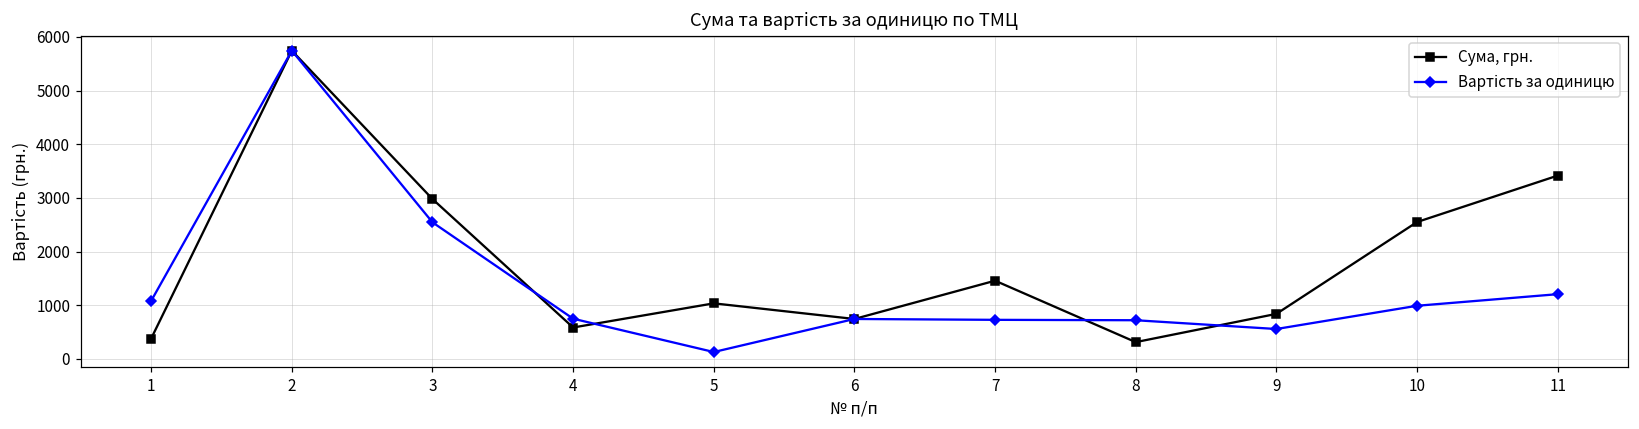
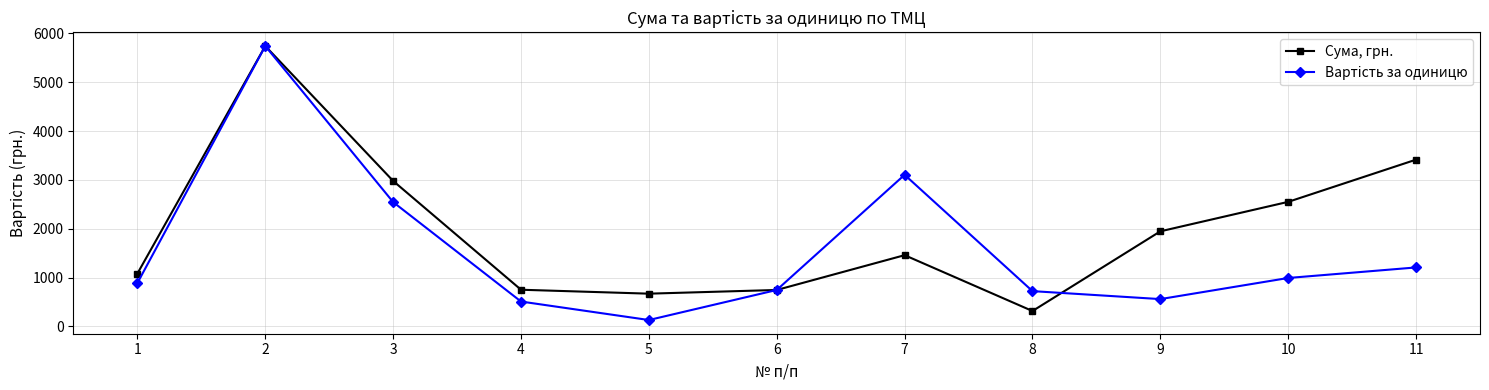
Сума, грн., 1: 400 -> 1100
Вартість за одиницю, 1: 1100 -> 900
Сума, грн., 4: 600 -> 800
Вартість за одиницю, 4: 800 -> 500
Сума, грн., 5: 1000 -> 700
Вартість за одиницю, 7: 700 -> 3100
Сума, грн., 9: 800 -> 1900
